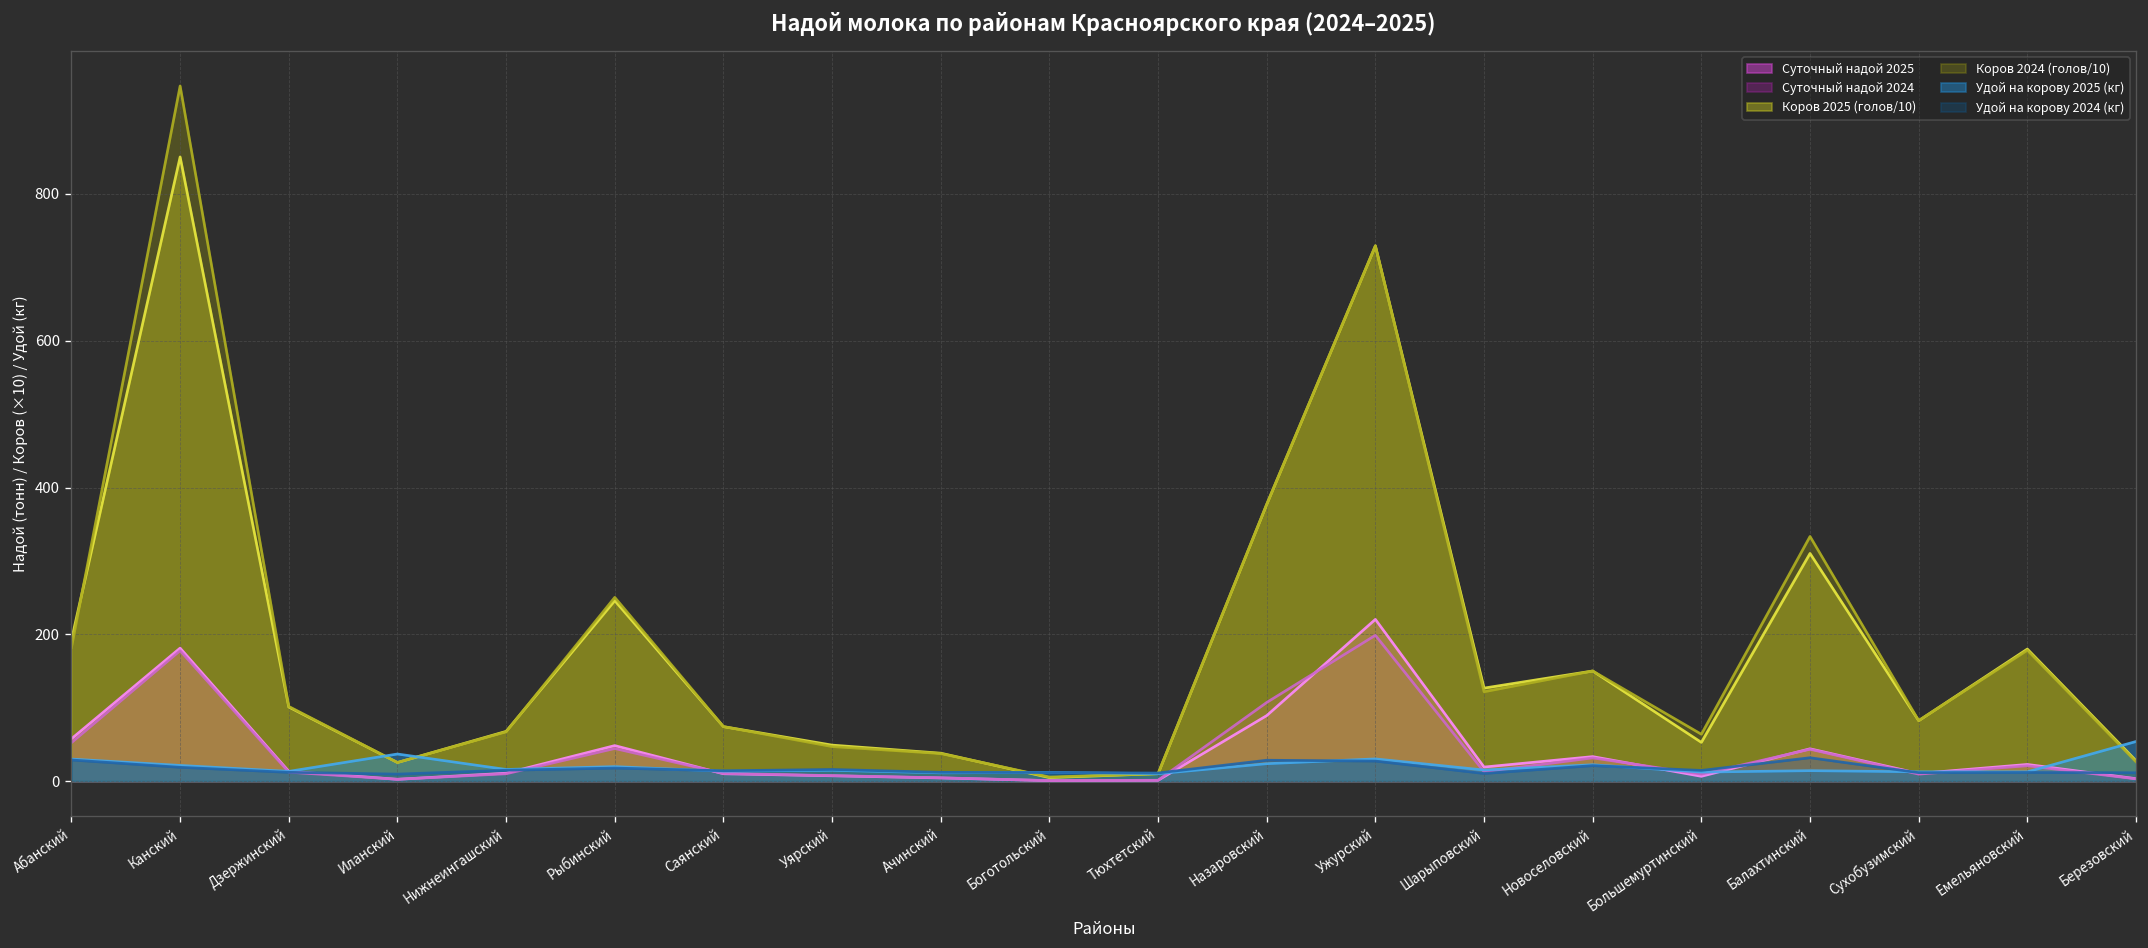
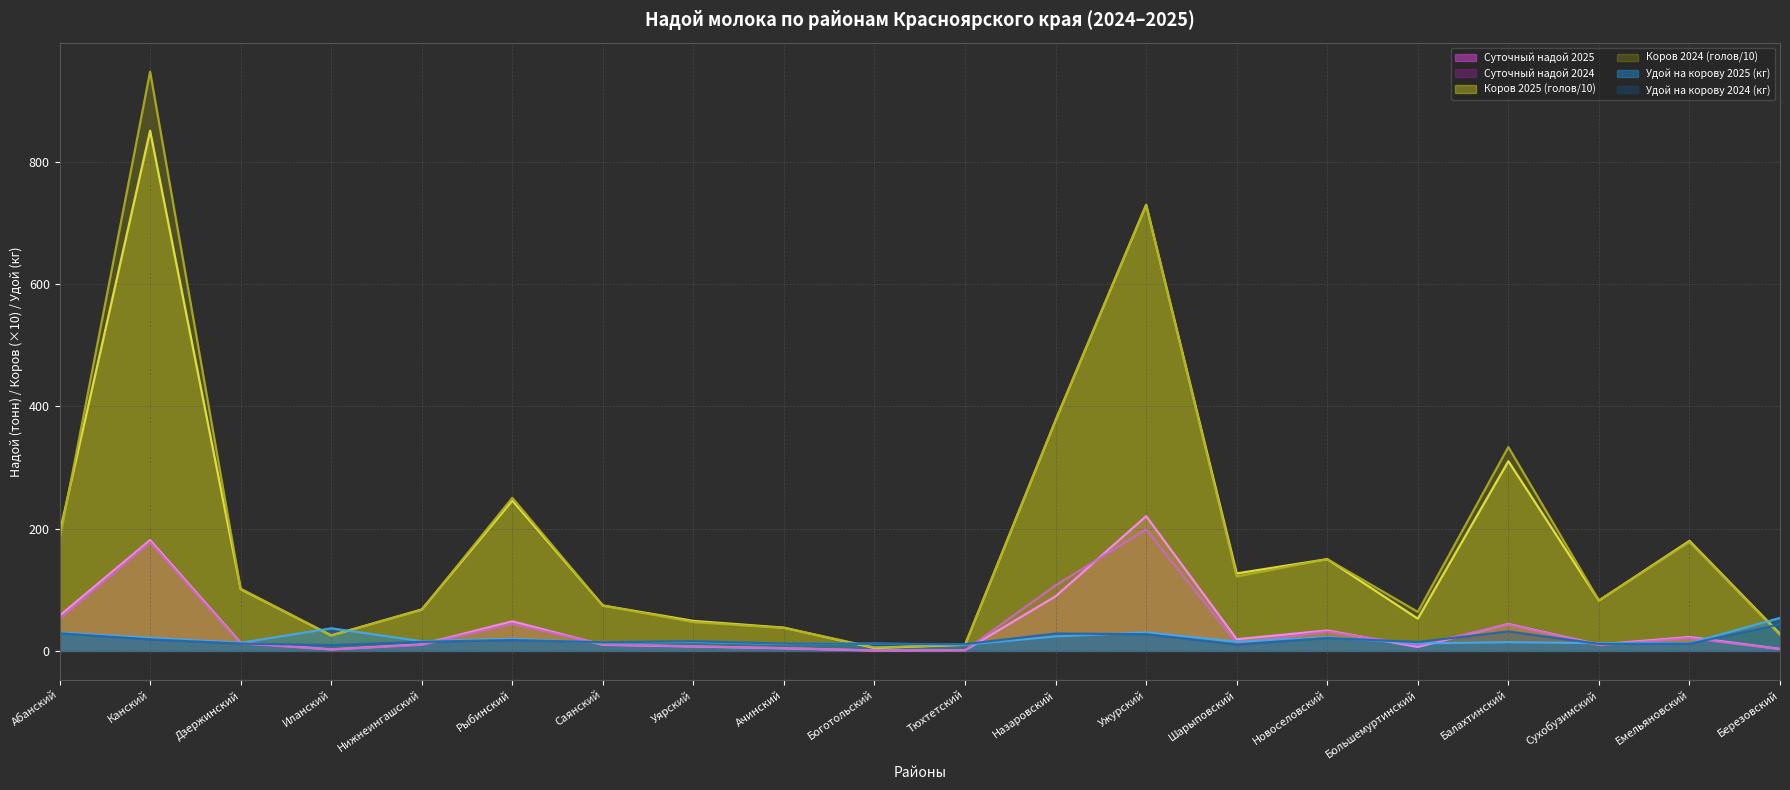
Удой на корову 2024 (кг), Березовский: 10 -> 40
